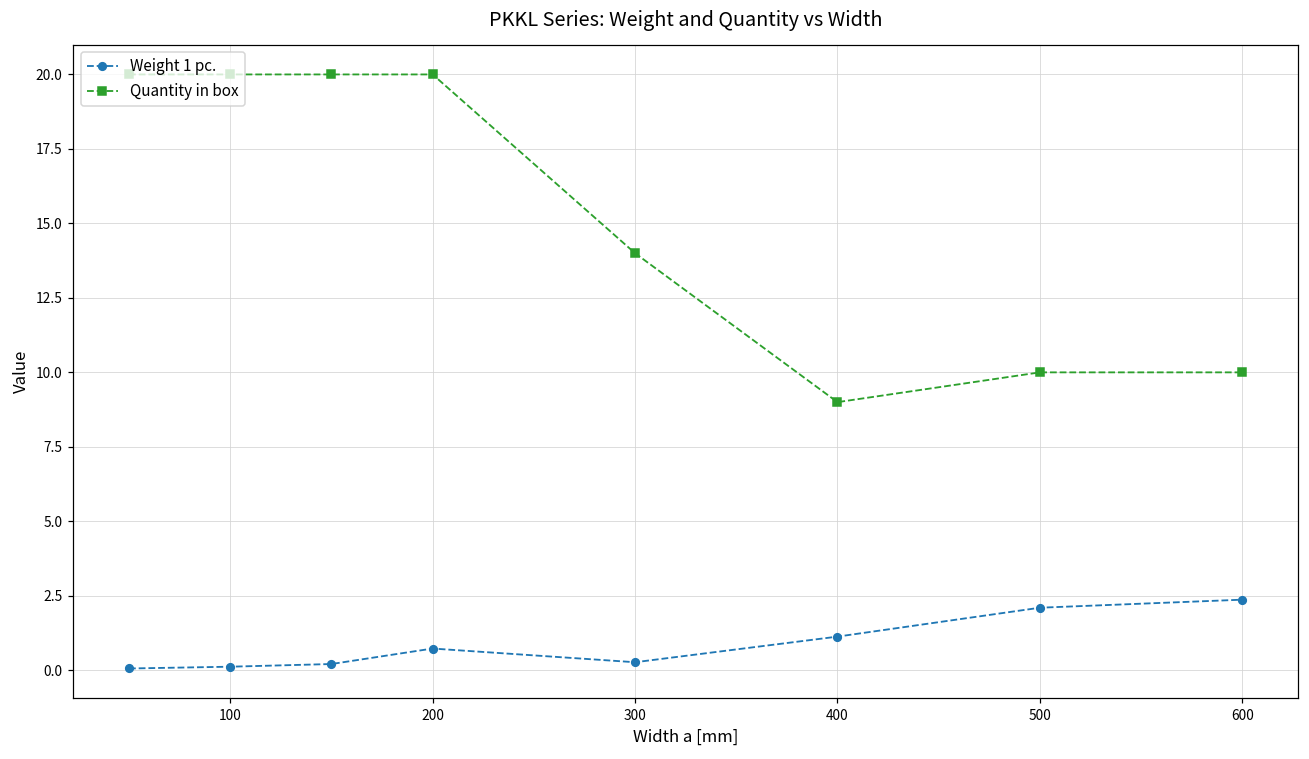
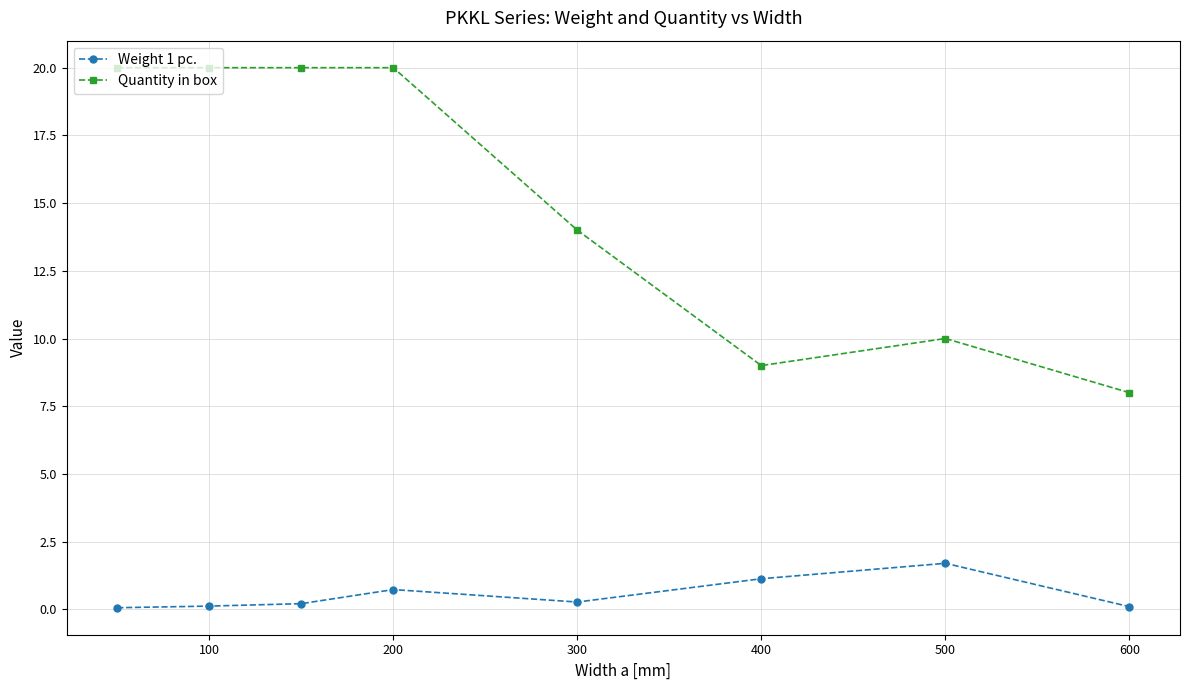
Weight 1 pc., 500: 2.1 -> 1.7
Weight 1 pc., 600: 2.4 -> 0.1
Quantity in box, 600: 10 -> 8
